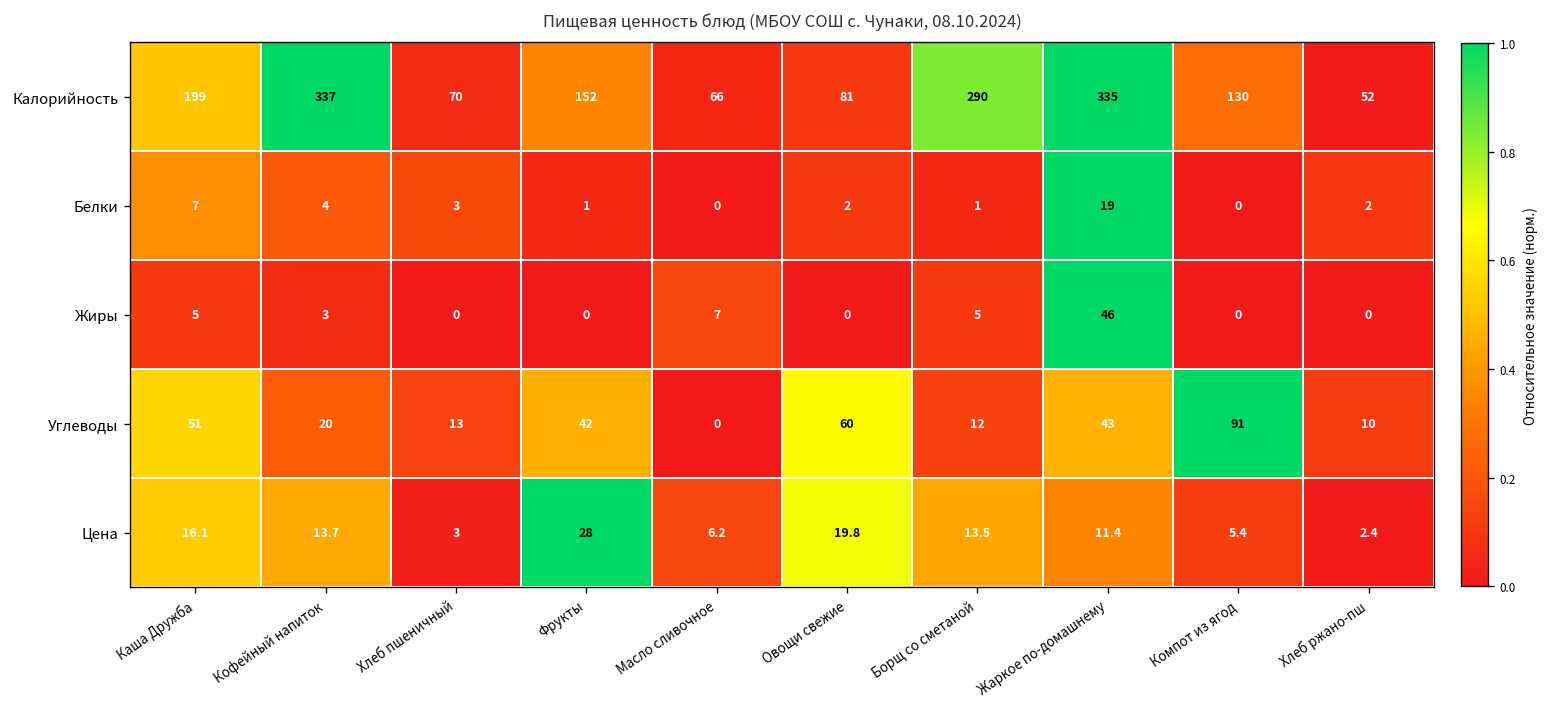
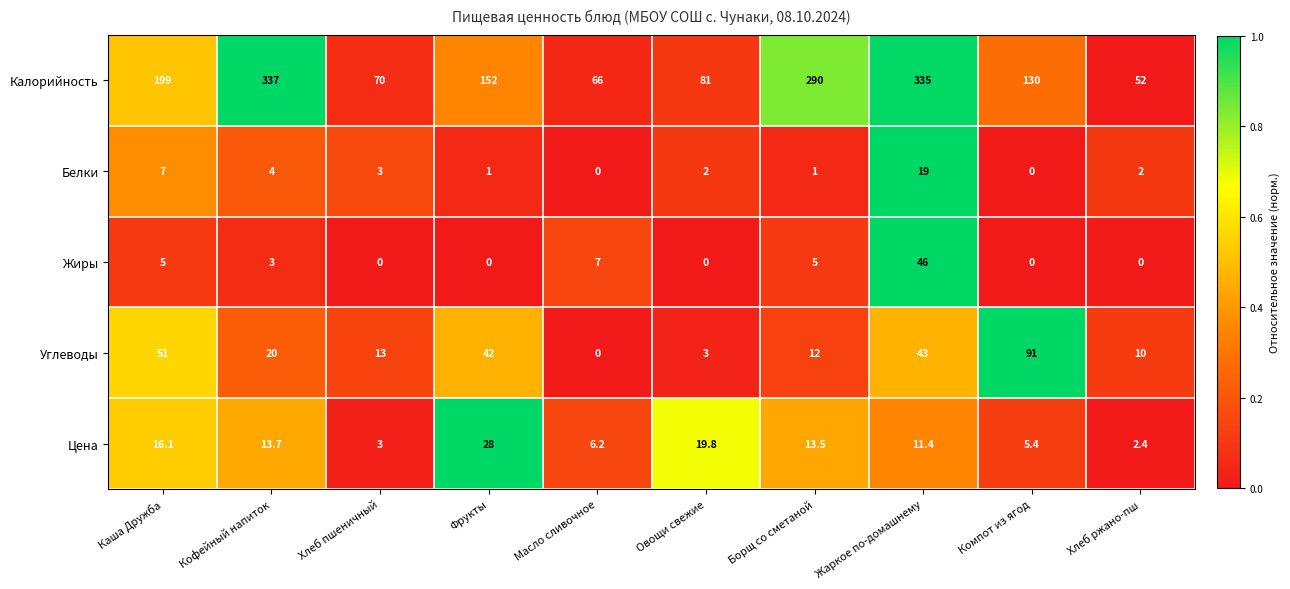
Углеводы, Овощи свежие: 60 -> 3
